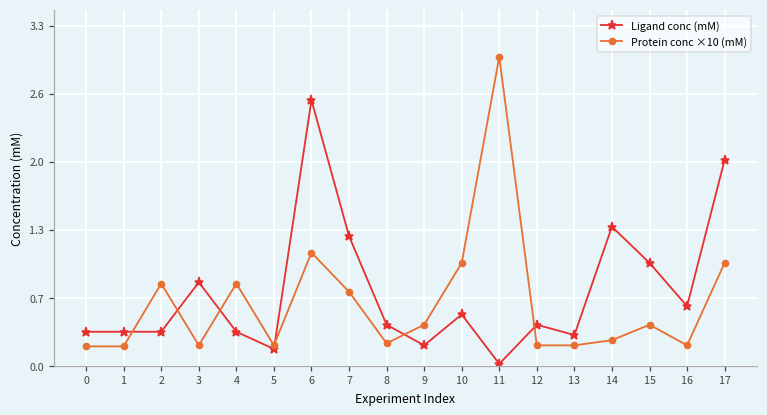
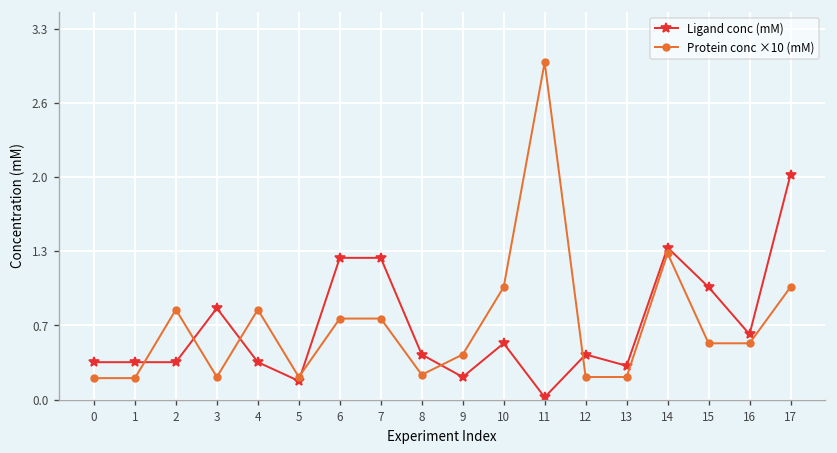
Ligand conc (mM), 6: 2.6 -> 1.3
Protein conc ×10 (mM), 6: 1.1 -> 0.7
Protein conc ×10 (mM), 14: 0.3 -> 1.3
Protein conc ×10 (mM), 15: 0.4 -> 0.5
Protein conc ×10 (mM), 16: 0.2 -> 0.5
